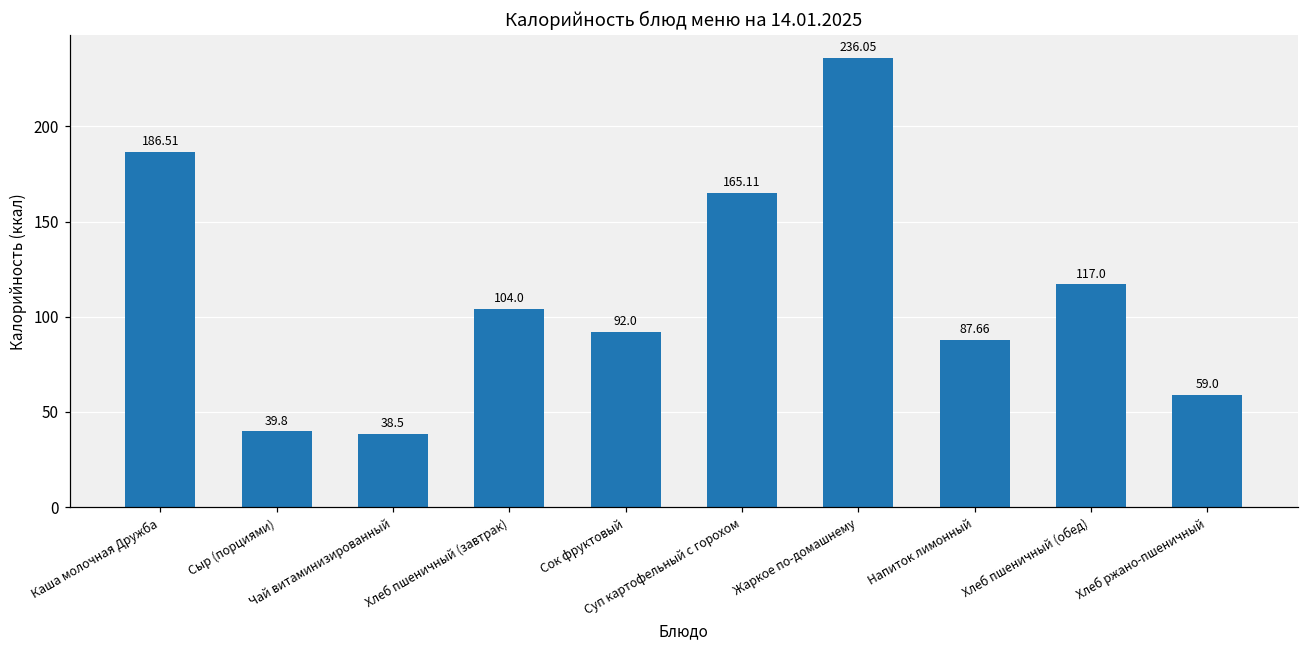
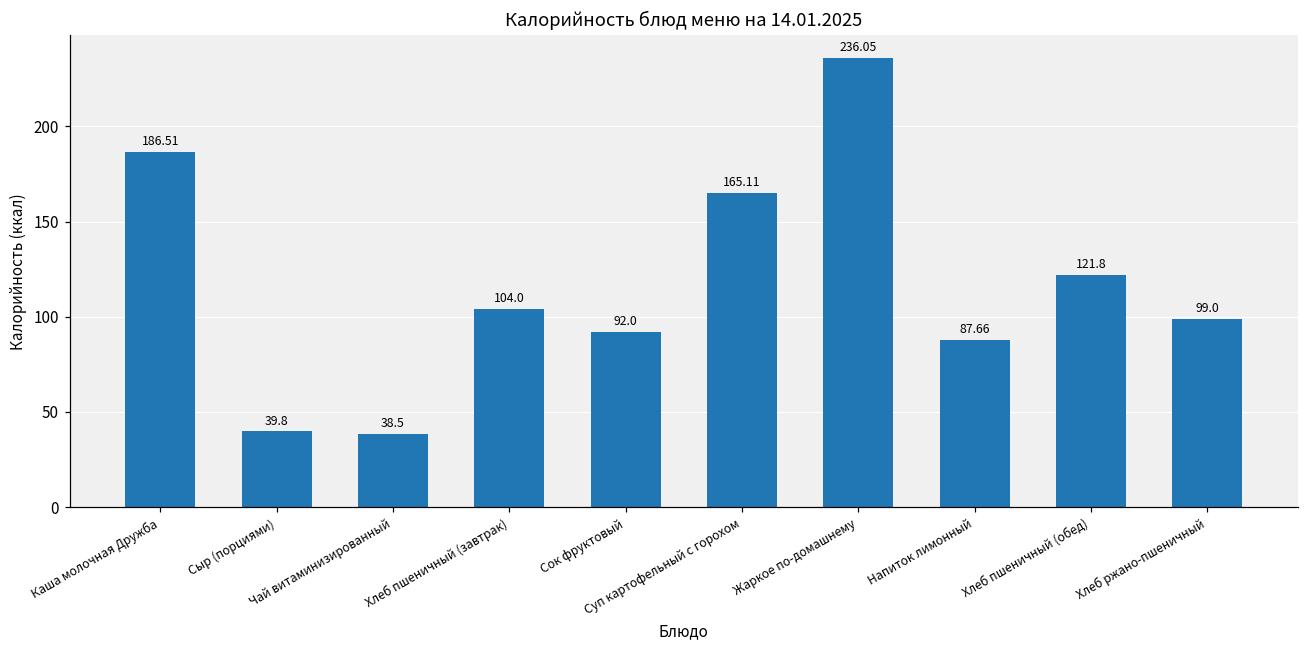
Хлеб пшеничный (обед): 117.0 -> 121.8
Хлеб ржано-пшеничный: 59.0 -> 99.0
